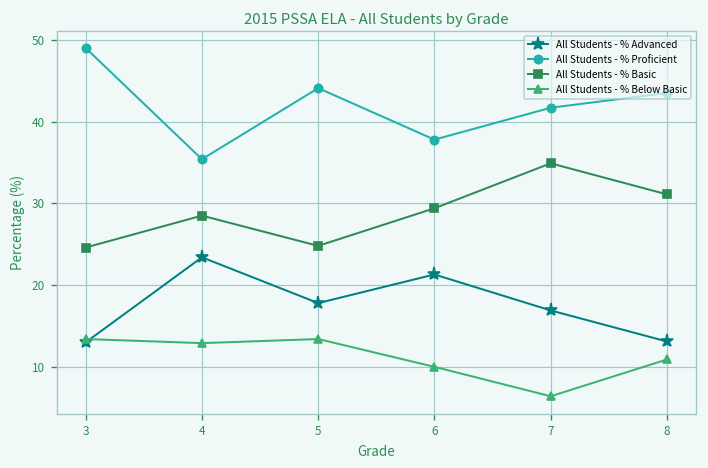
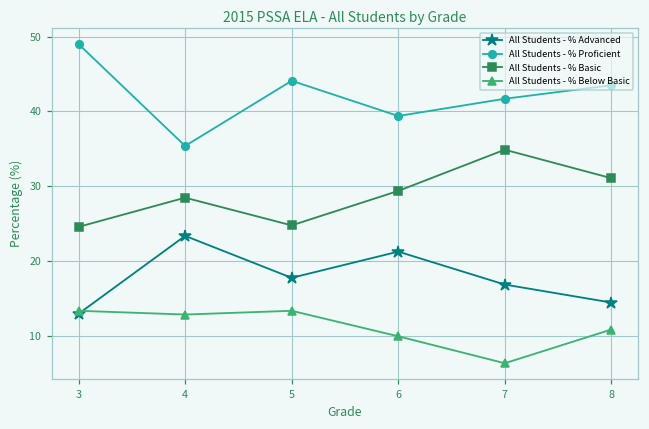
All Students - % Proficient, 6: 38 -> 39
All Students - % Advanced, 8: 13 -> 15
